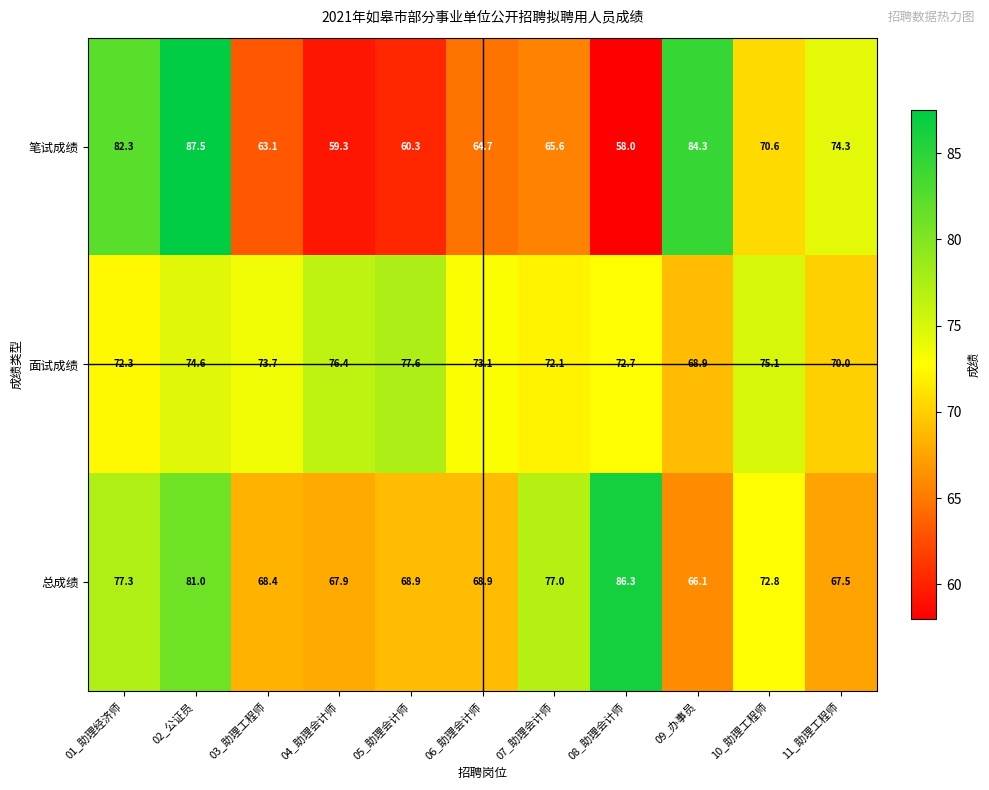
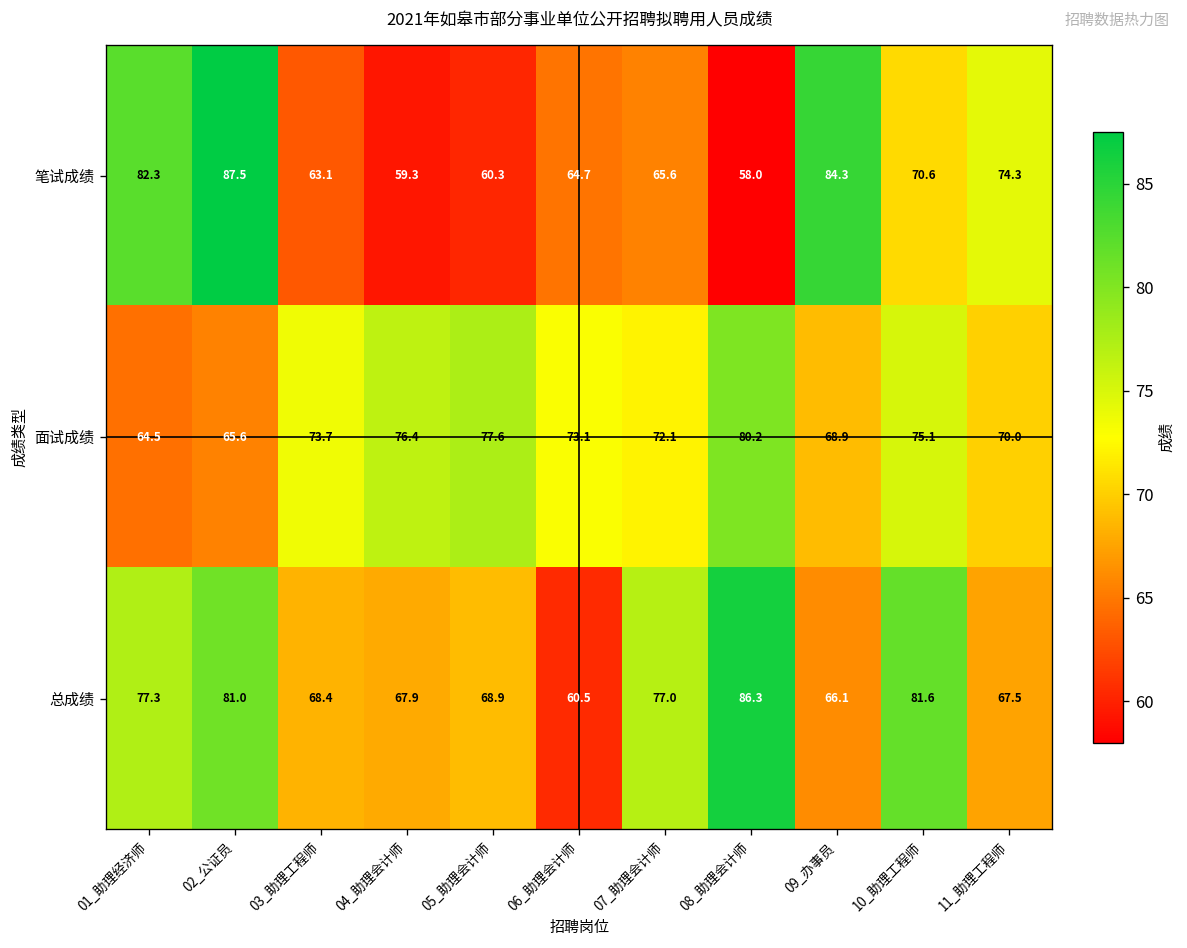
面试成绩, 01_助理经济师: 72.3 -> 64.5
面试成绩, 02_公证员: 74.6 -> 65.6
面试成绩, 08_助理会计师: 72.7 -> 80.2
总成绩, 06_助理会计师: 68.9 -> 60.5
总成绩, 10_助理工程师: 72.8 -> 81.6
